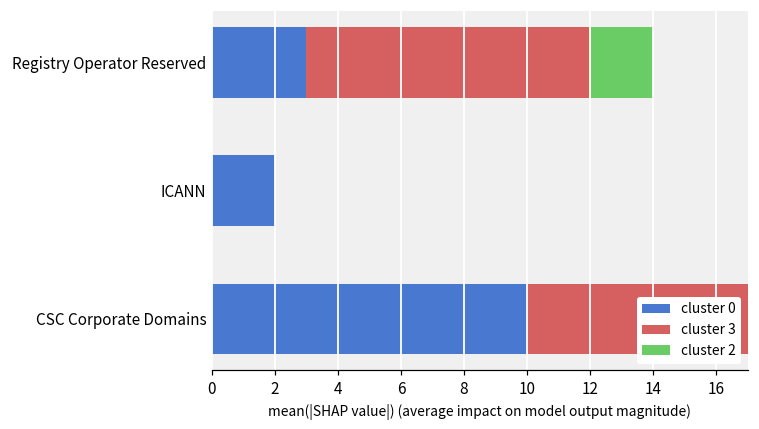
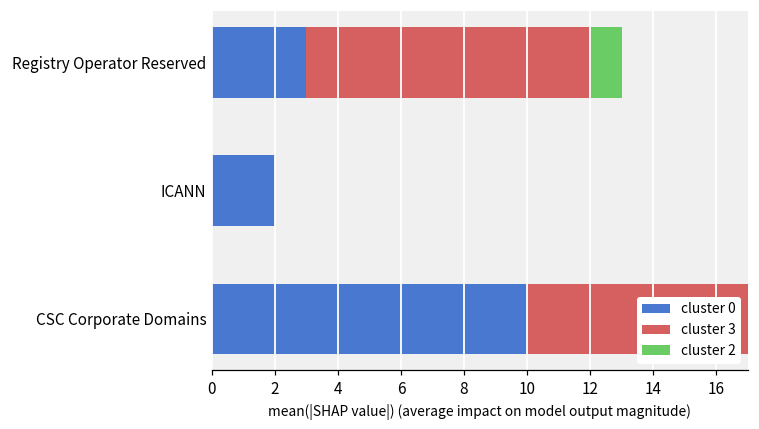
cluster 2, Registry Operator Reserved: 2 -> 1
